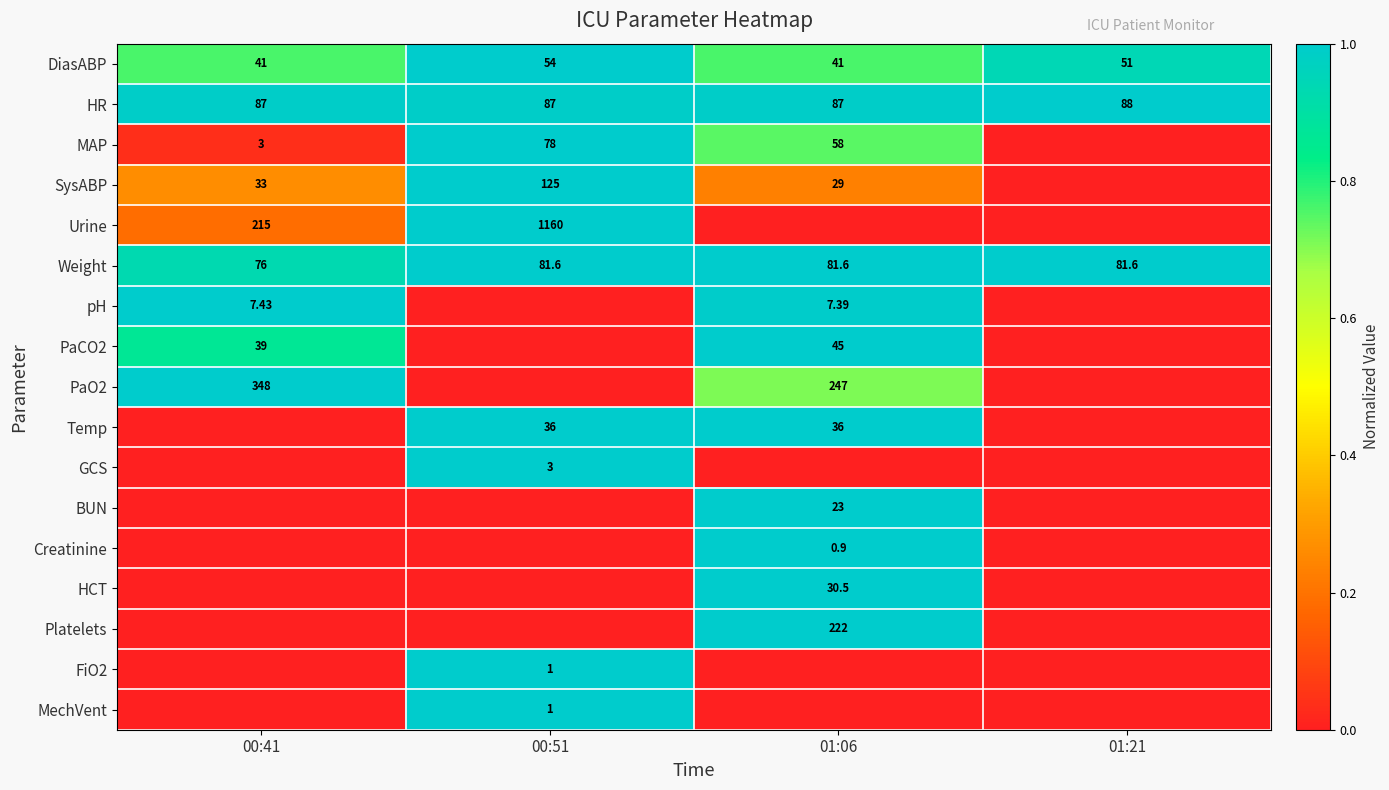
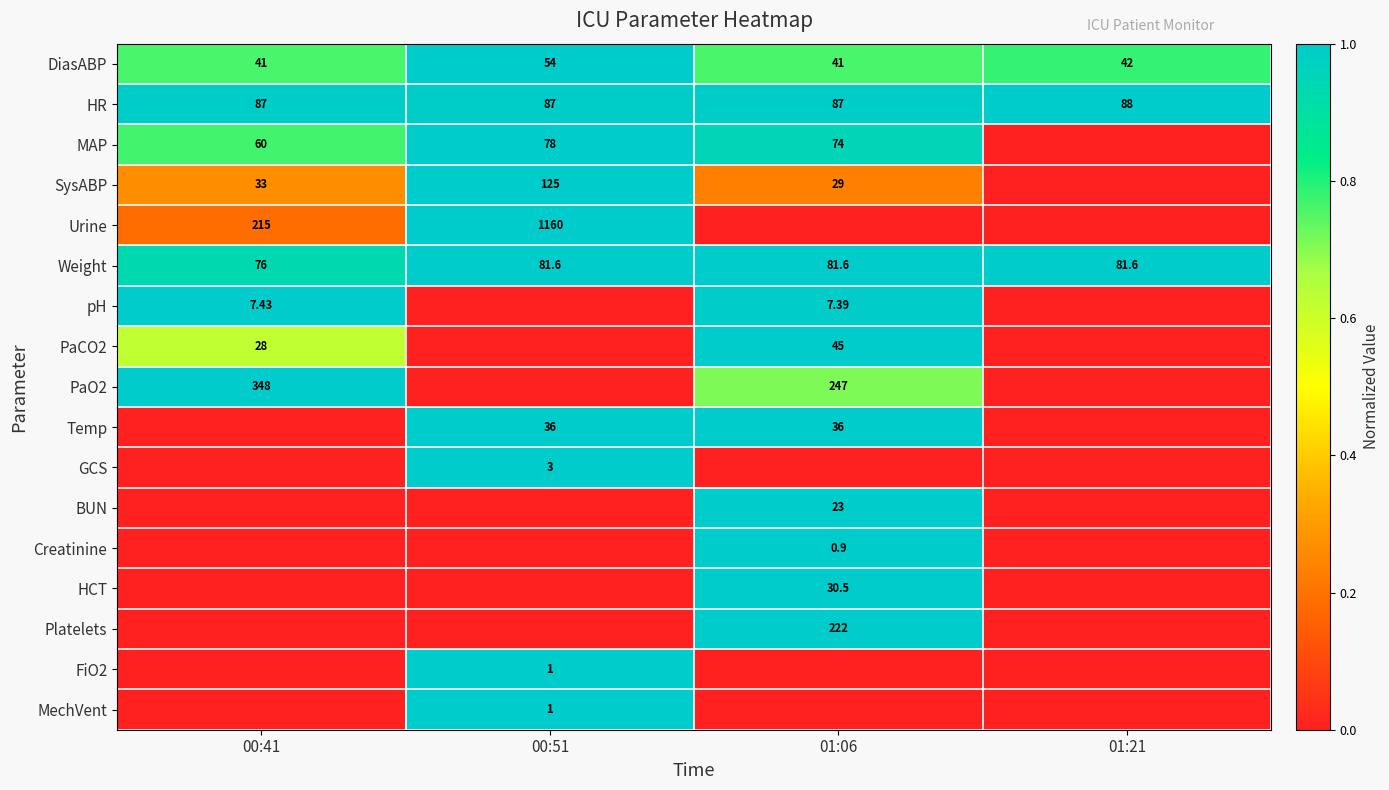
DiasABP, 01:21: 51 -> 42
MAP, 00:41: 3 -> 60
MAP, 01:06: 58 -> 74
PaCO2, 00:41: 39 -> 28
